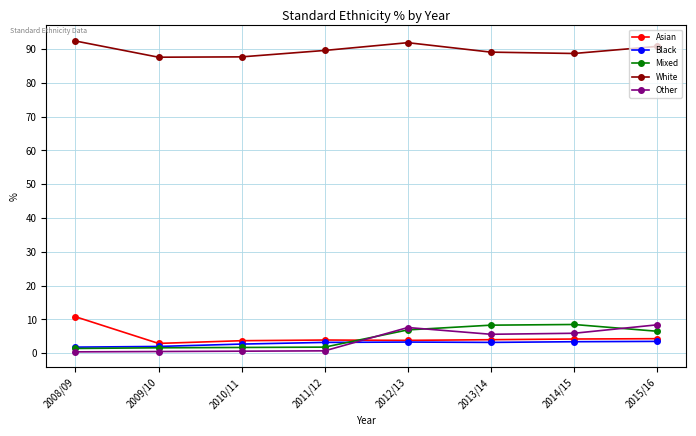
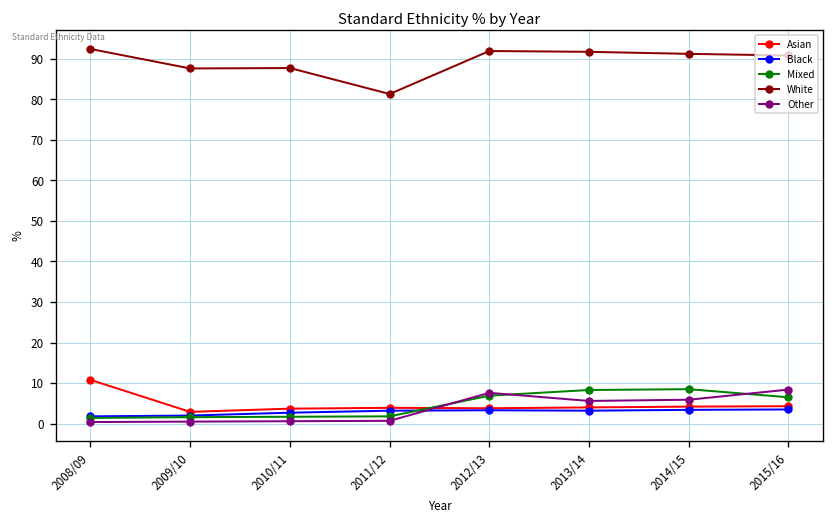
White, 2011/12: 90 -> 81
White, 2013/14: 89 -> 92
White, 2014/15: 89 -> 91
